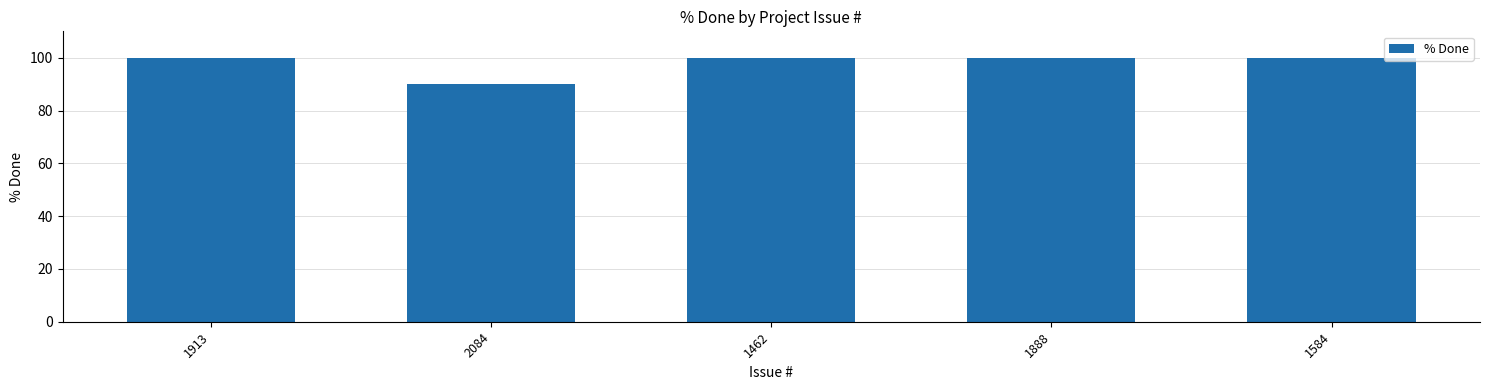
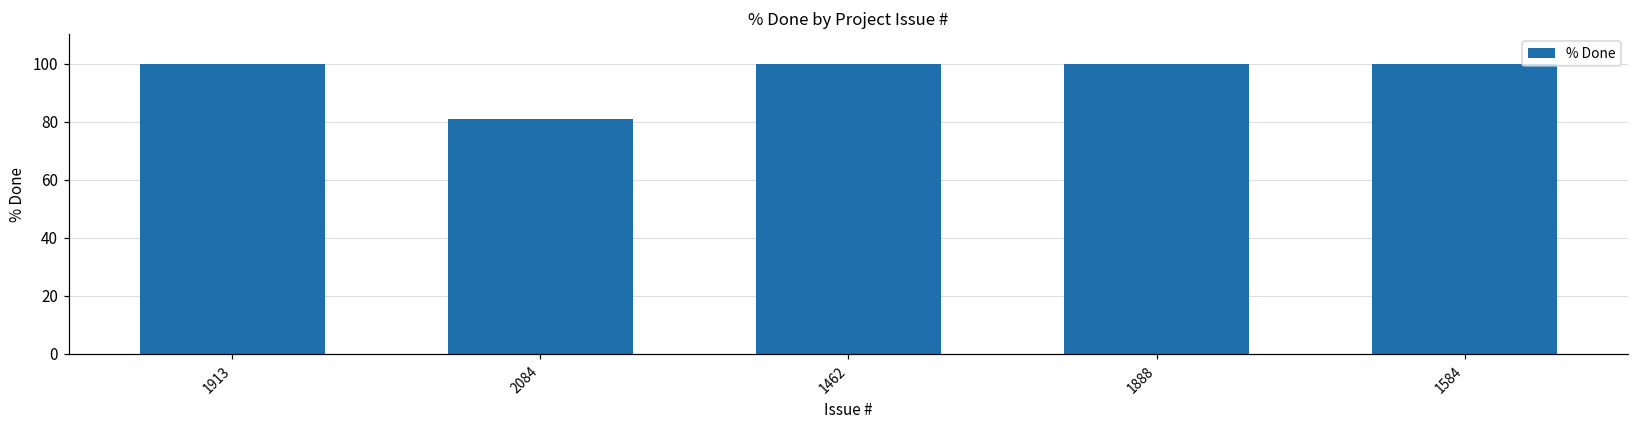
2084: 90 -> 81
